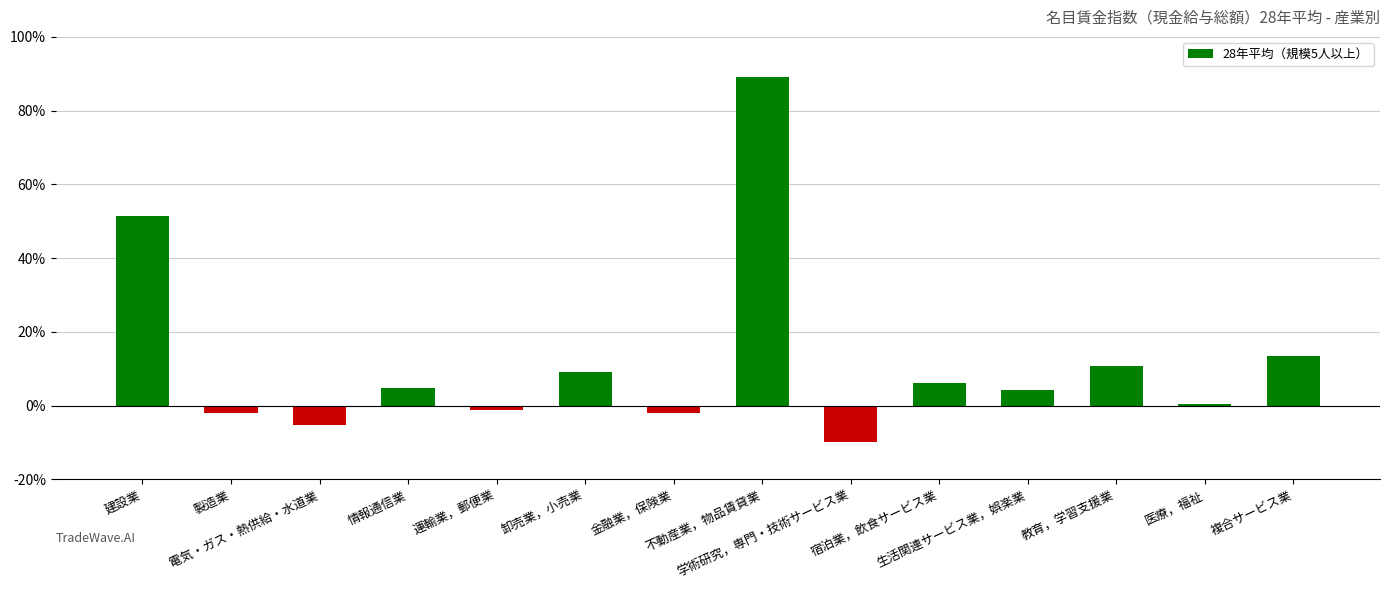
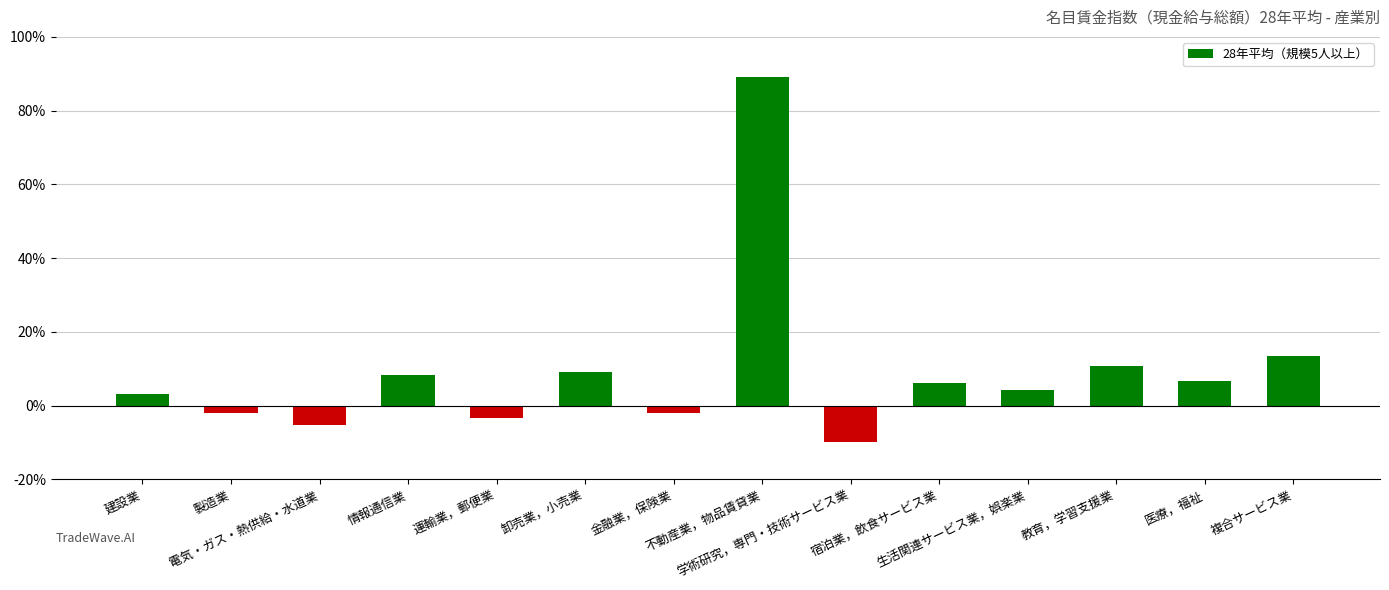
建設業: 51% -> 3%
情報通信業: 5% -> 8%
運輸業，郵便業: -1% -> -3%
医療，福祉: 0% -> 7%
